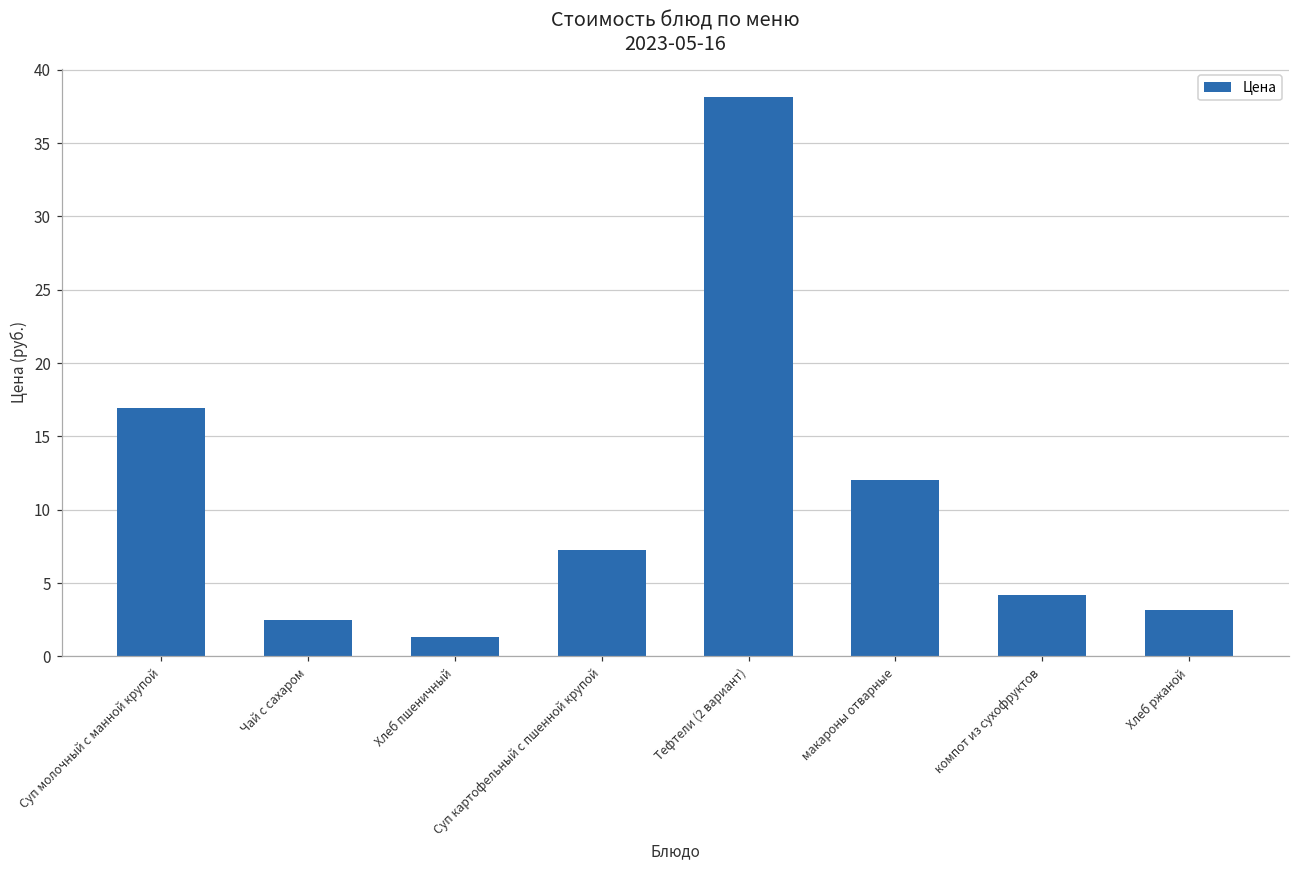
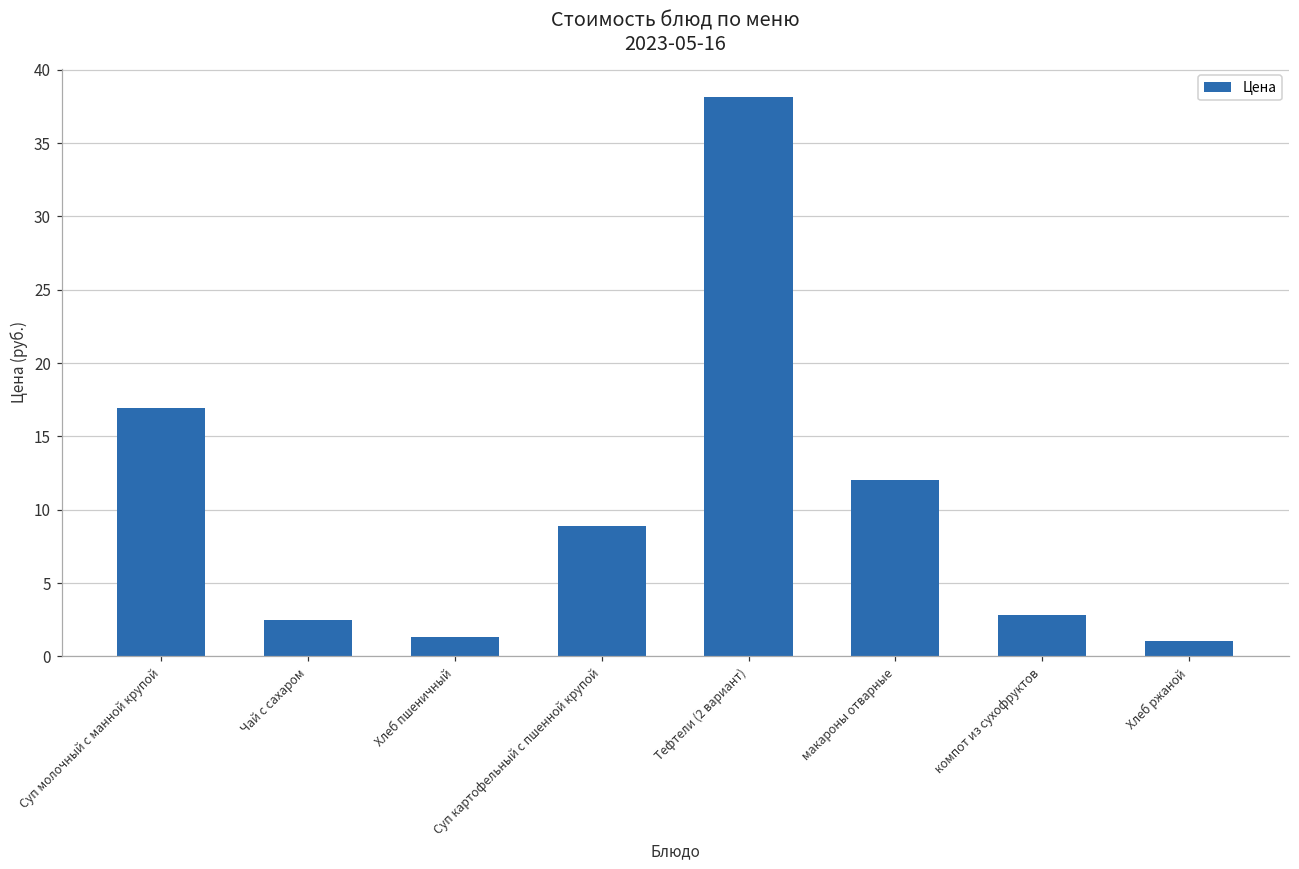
Суп картофельный с пшенной крупой: 7.3 -> 8.9
компот из сухофруктов: 4.2 -> 2.8
Хлеб ржаной: 3.2 -> 1.1
